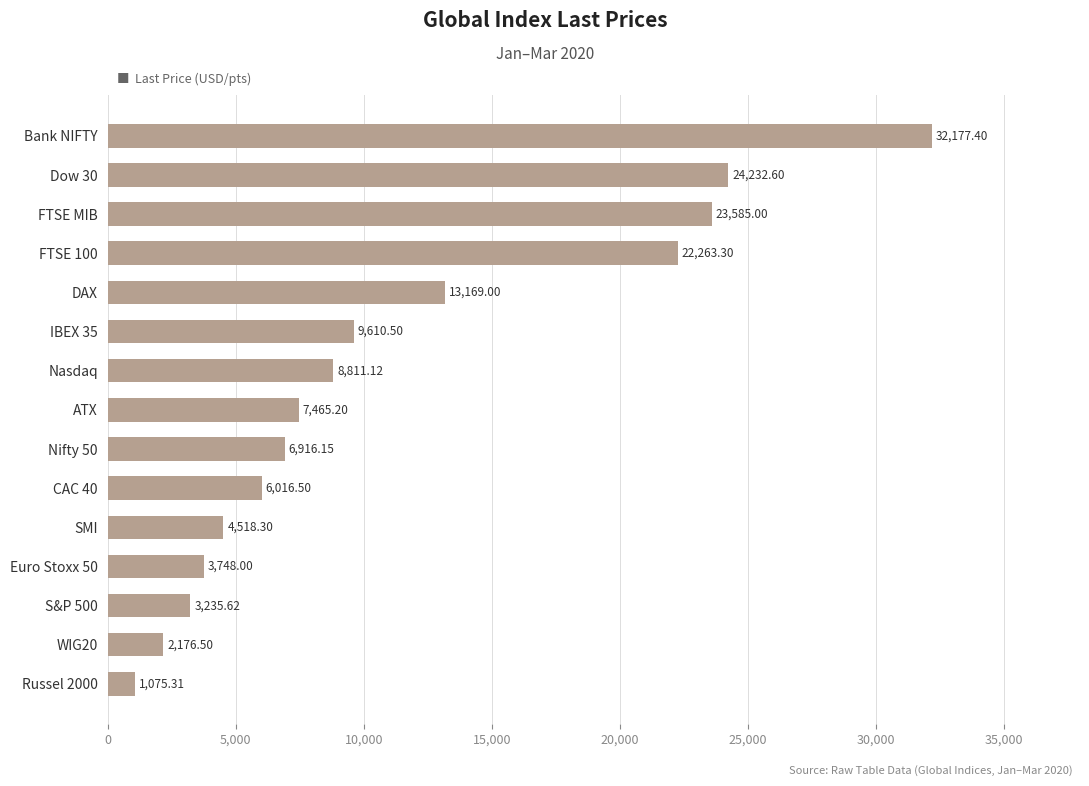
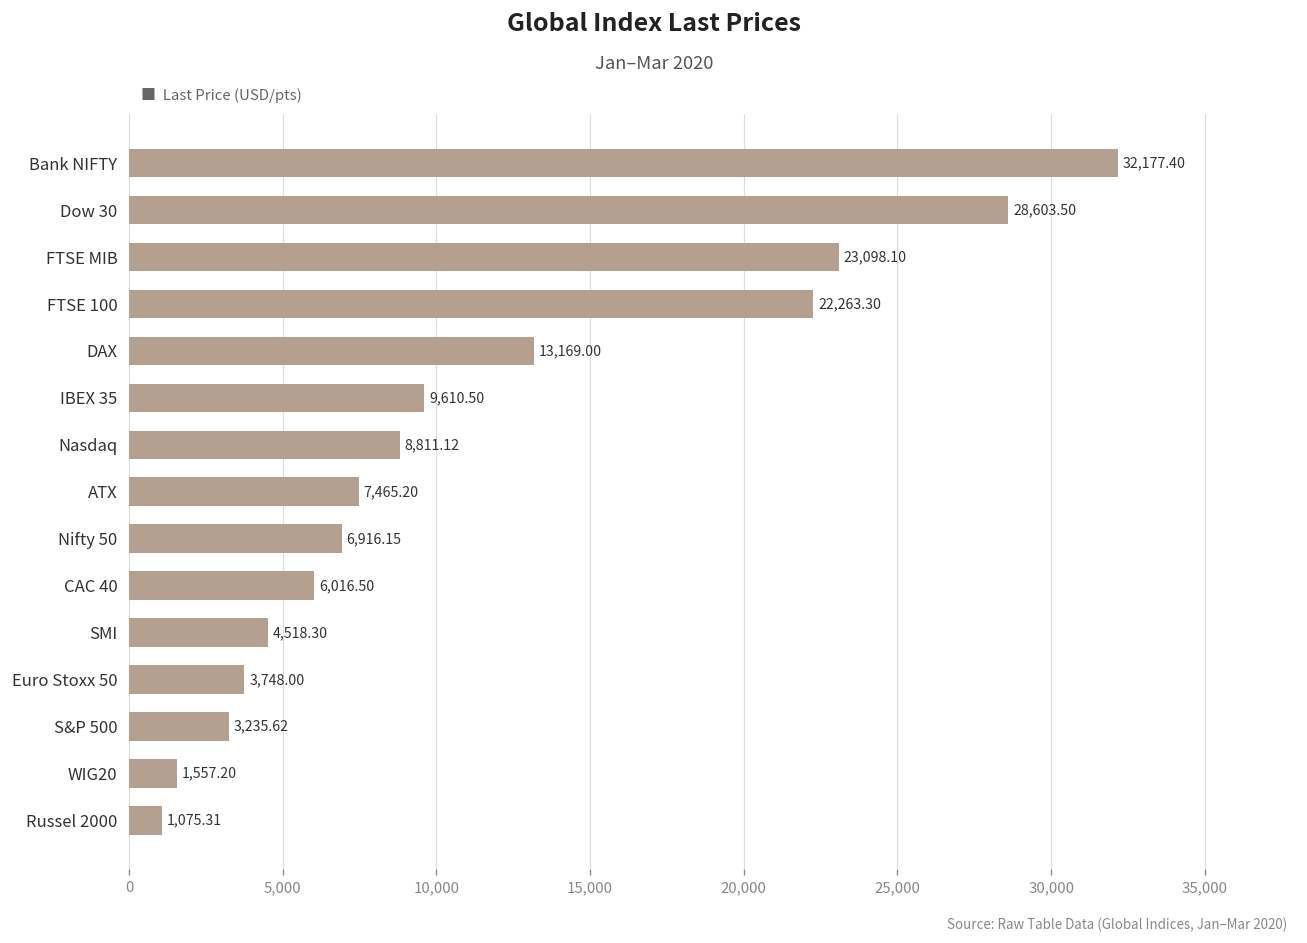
Dow 30: 24,232.60 -> 28,603.50
FTSE MIB: 23,585.00 -> 23,098.10
WIG20: 2,176.50 -> 1,557.20
